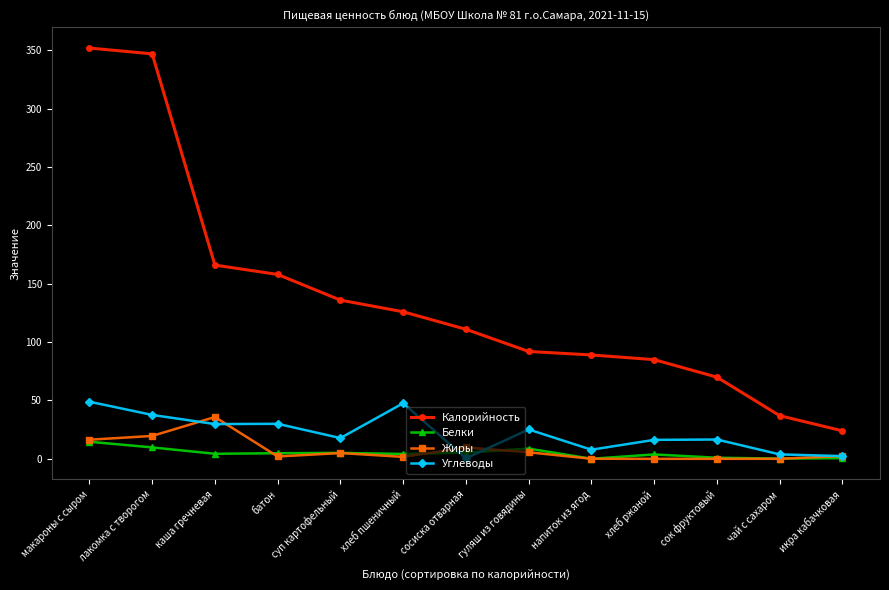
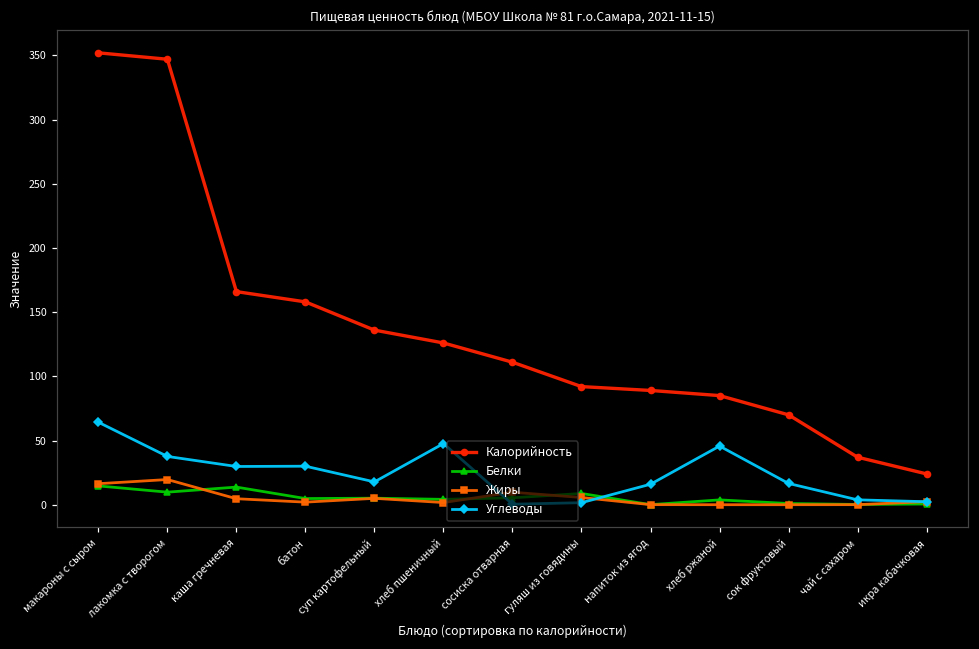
Углеводы, макароны с сыром: 49 -> 64
Белки, каша гречневая: 4 -> 14
Жиры, каша гречневая: 36 -> 5
Углеводы, гуляш из говядины: 25 -> 2
Углеводы, напиток из ягод: 8 -> 16
Углеводы, хлеб ржаной: 16 -> 46
